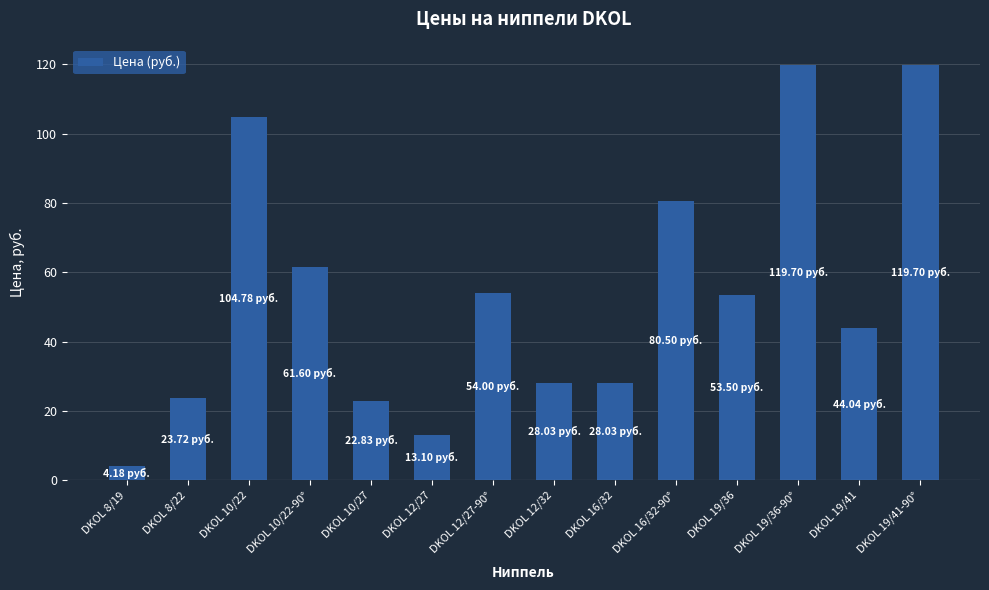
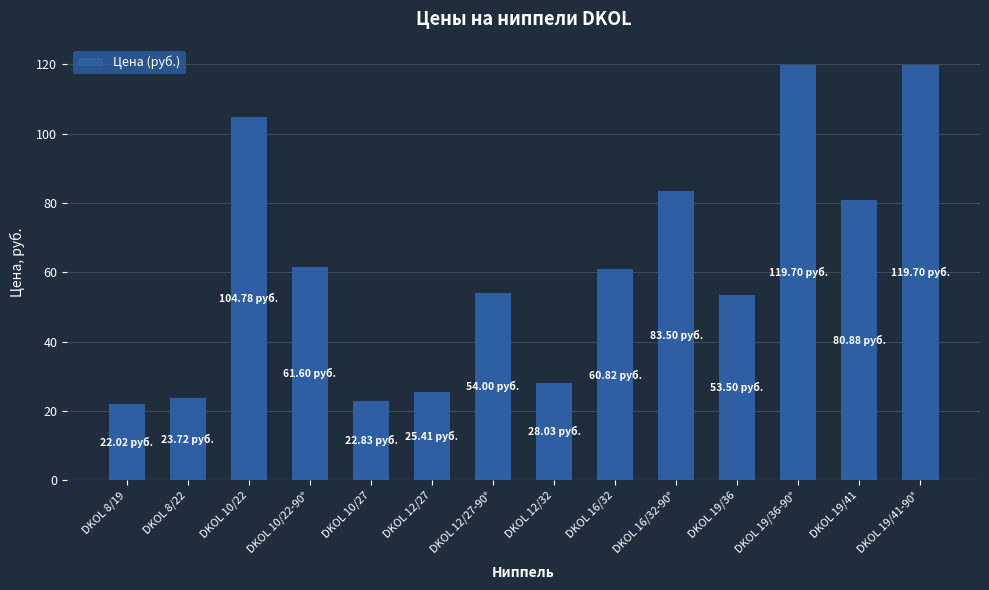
DKOL 8/19: 4.18 -> 22.02
DKOL 12/27: 13.10 -> 25.41
DKOL 16/32: 28.03 -> 60.82
DKOL 16/32-90°: 80.50 -> 83.50
DKOL 19/41: 44.04 -> 80.88
